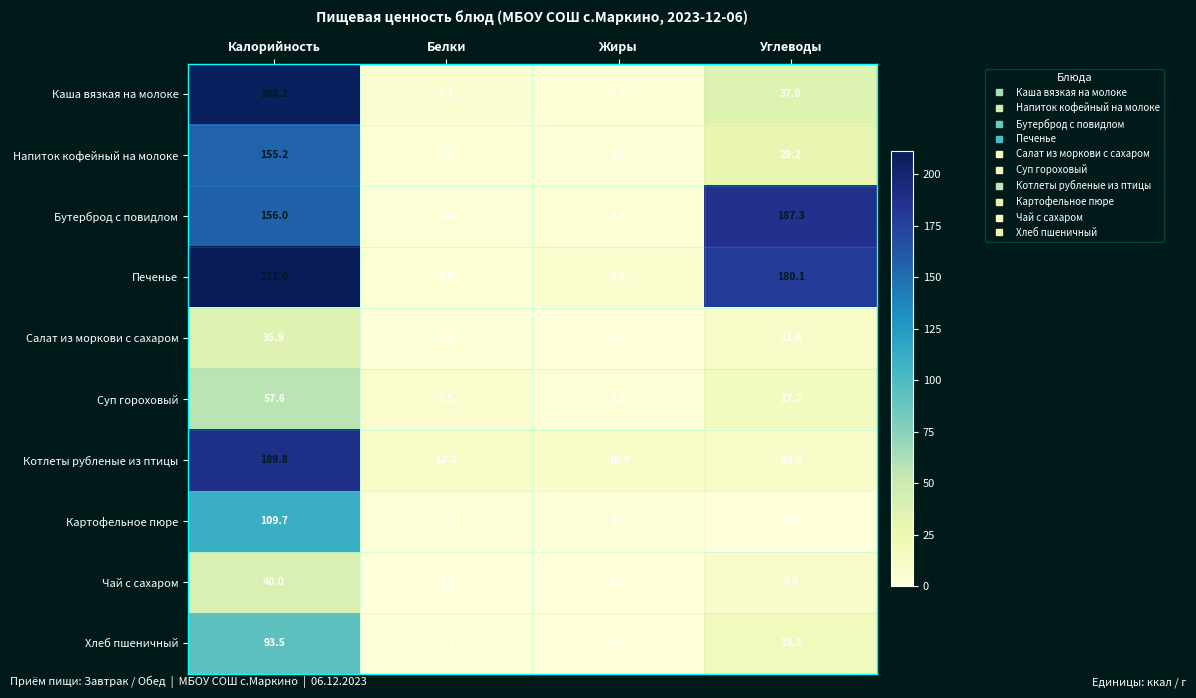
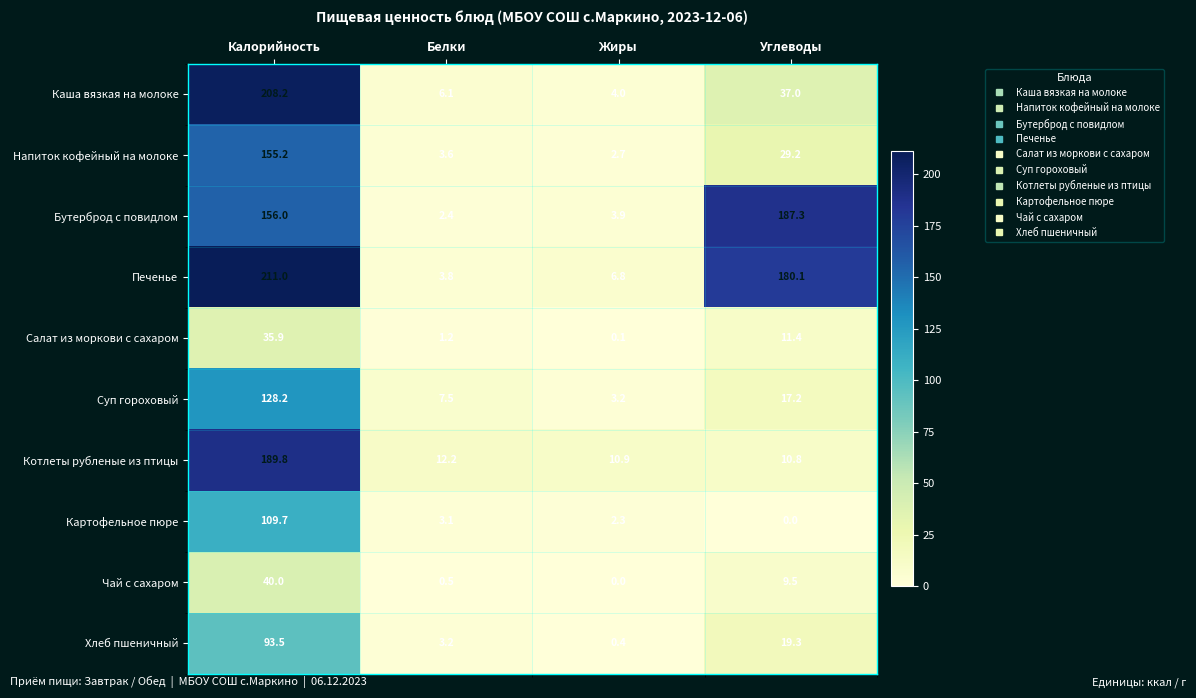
Суп гороховый, Калорийность: 57.6 -> 128.2
